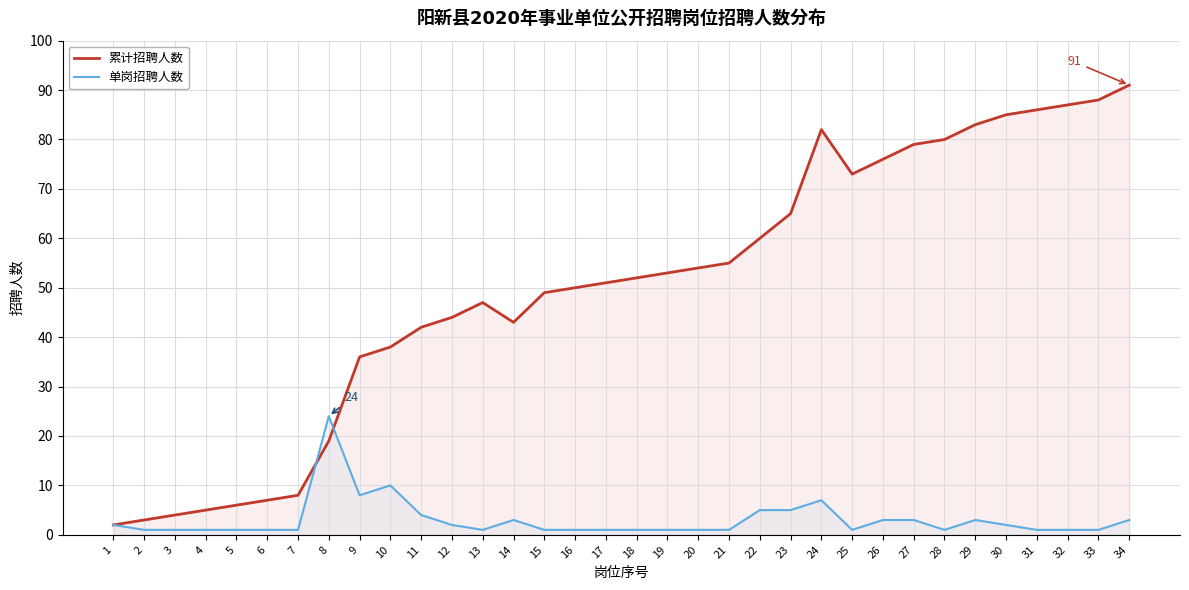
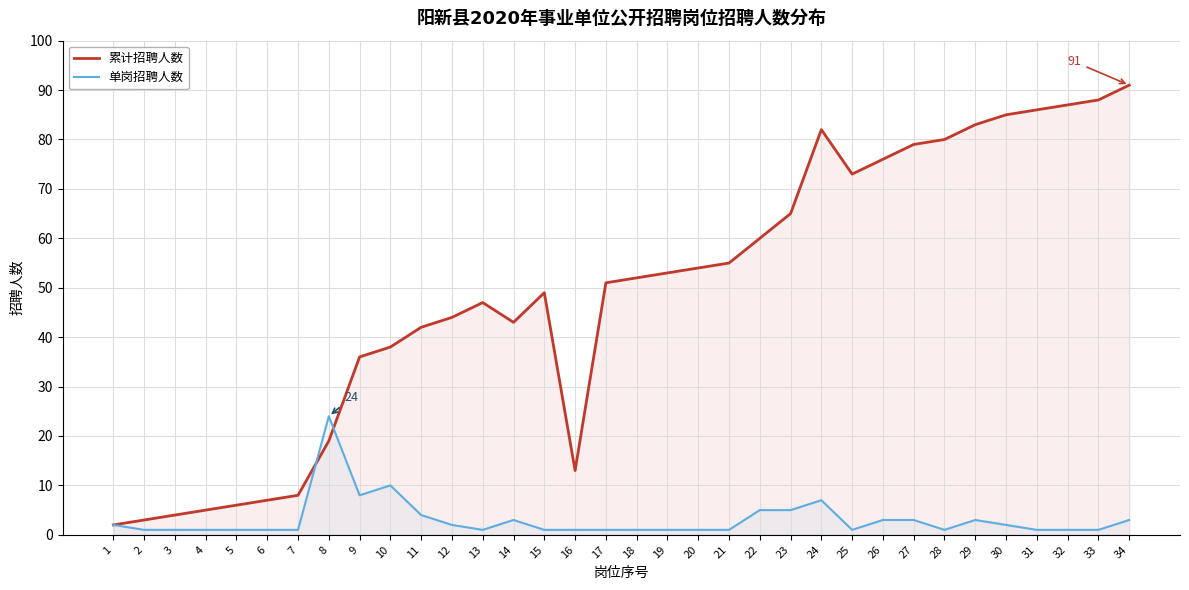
累计招聘人数, 16: 50 -> 13
